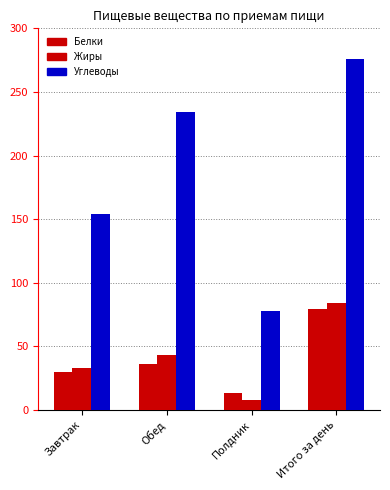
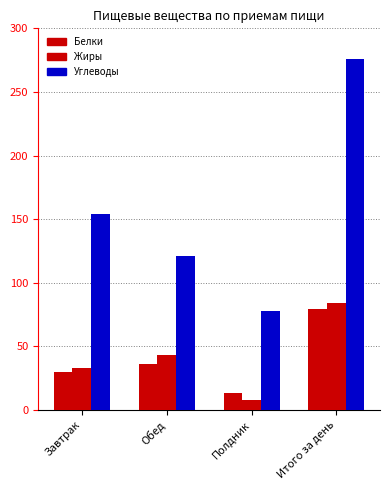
Углеводы, Обед: 234 -> 121
